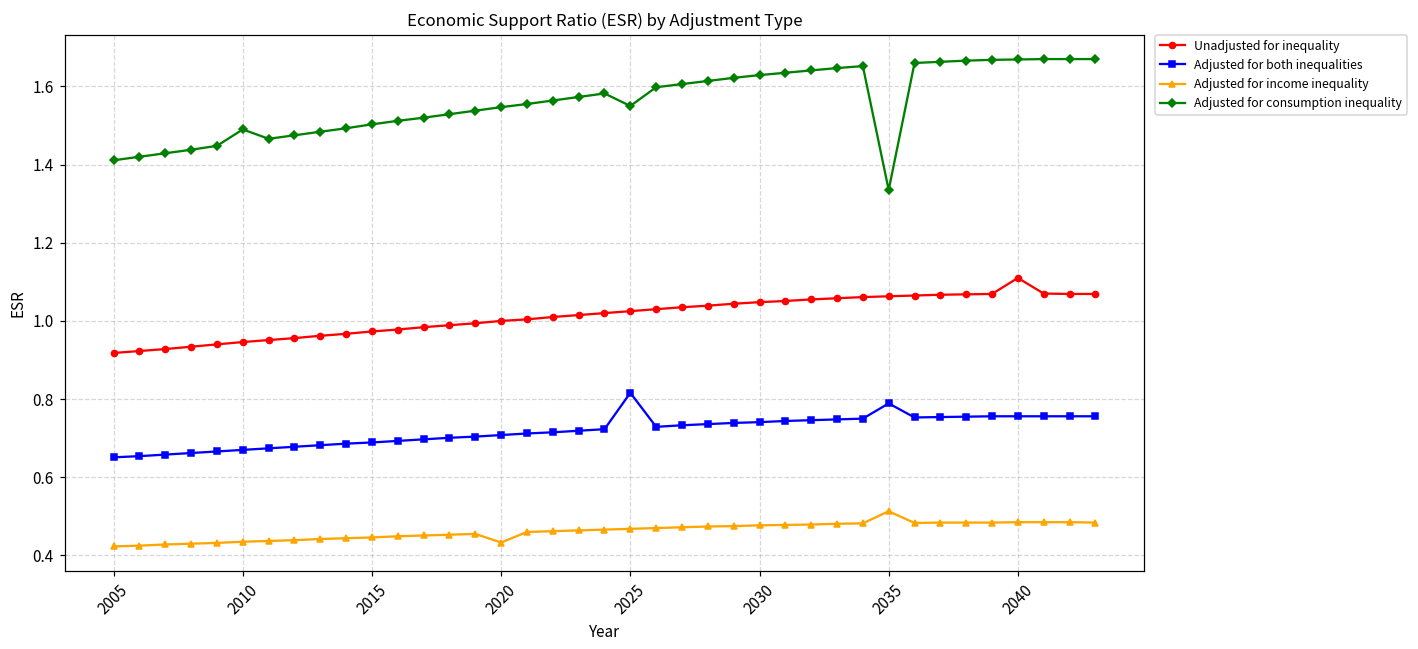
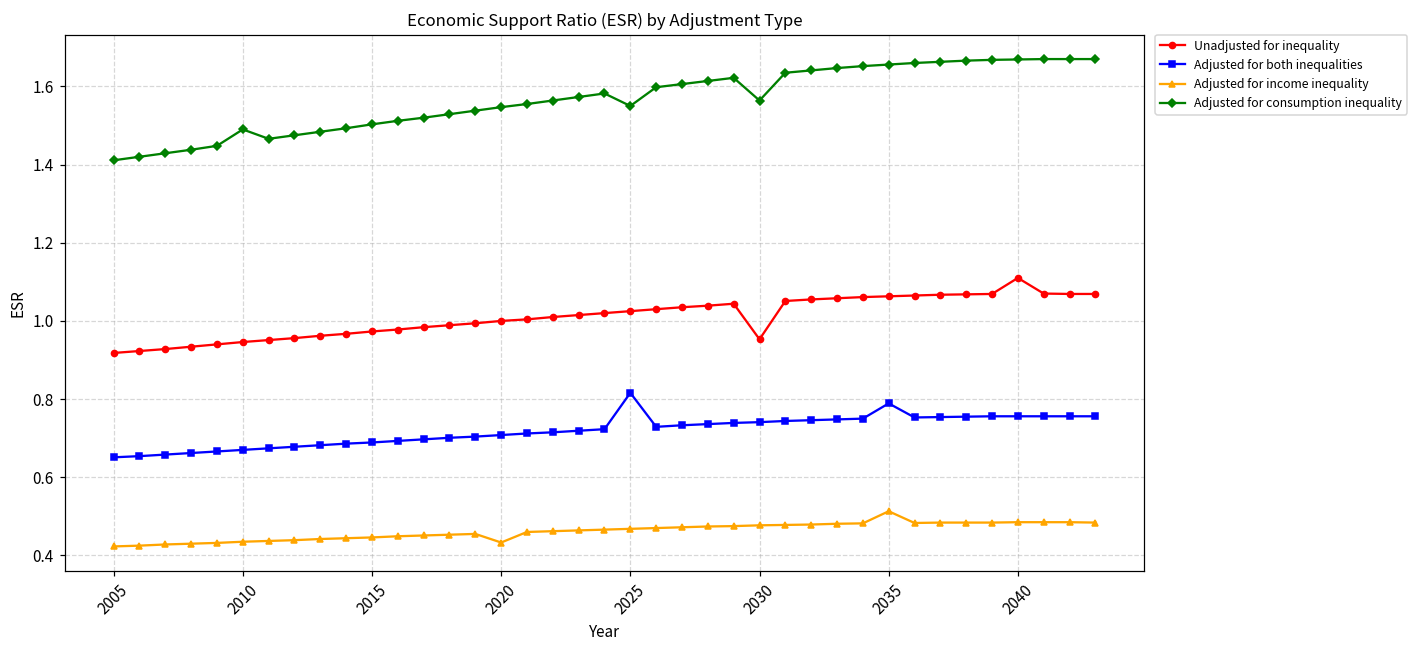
Unadjusted for inequality, 2030: 1.05 -> 0.95
Adjusted for consumption inequality, 2030: 1.63 -> 1.56
Adjusted for consumption inequality, 2035: 1.34 -> 1.66
